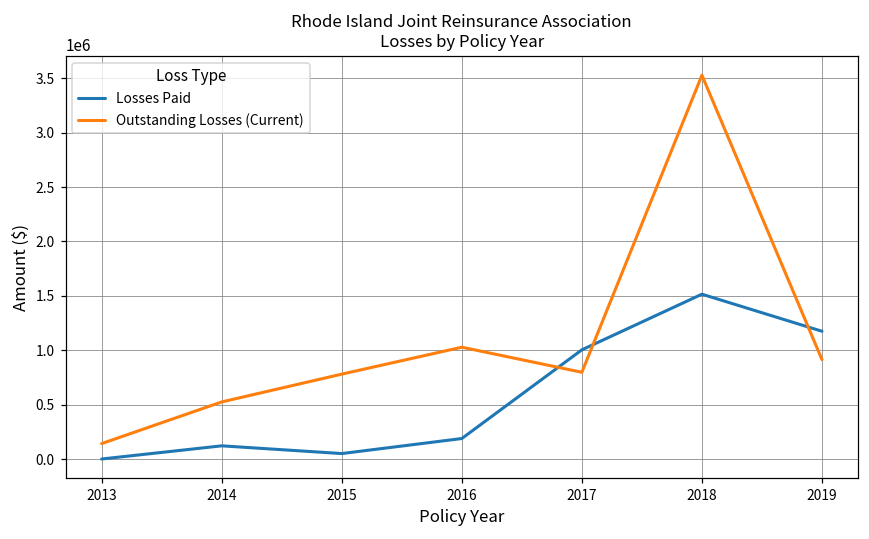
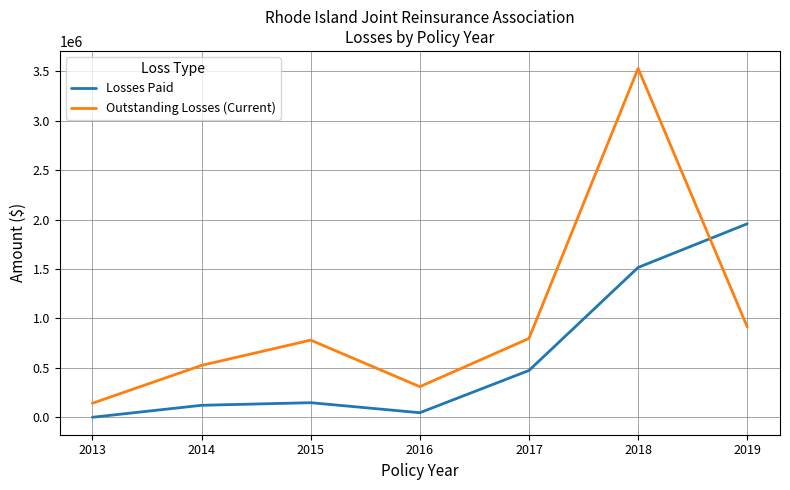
Losses Paid, 2015: 50000 -> 150000
Losses Paid, 2016: 200000 -> 0
Outstanding Losses (Current), 2016: 1000000 -> 300000
Losses Paid, 2017: 1000000 -> 500000
Losses Paid, 2019: 1200000 -> 2000000
